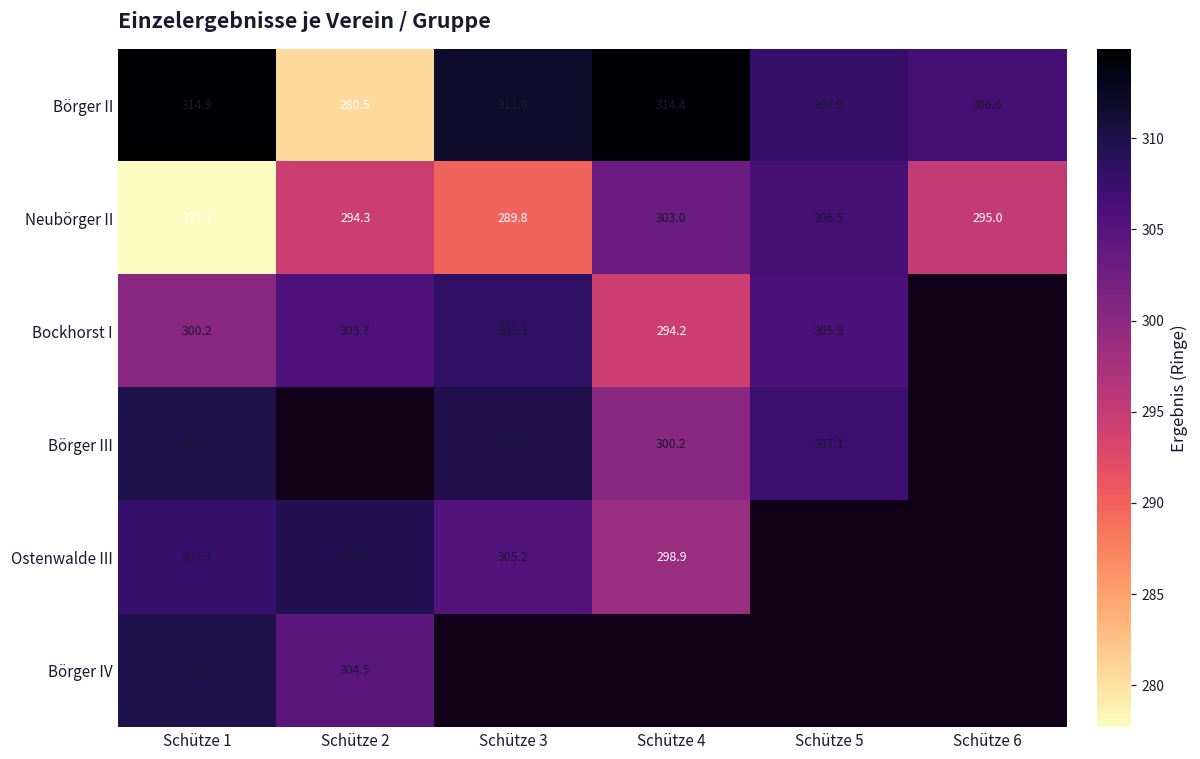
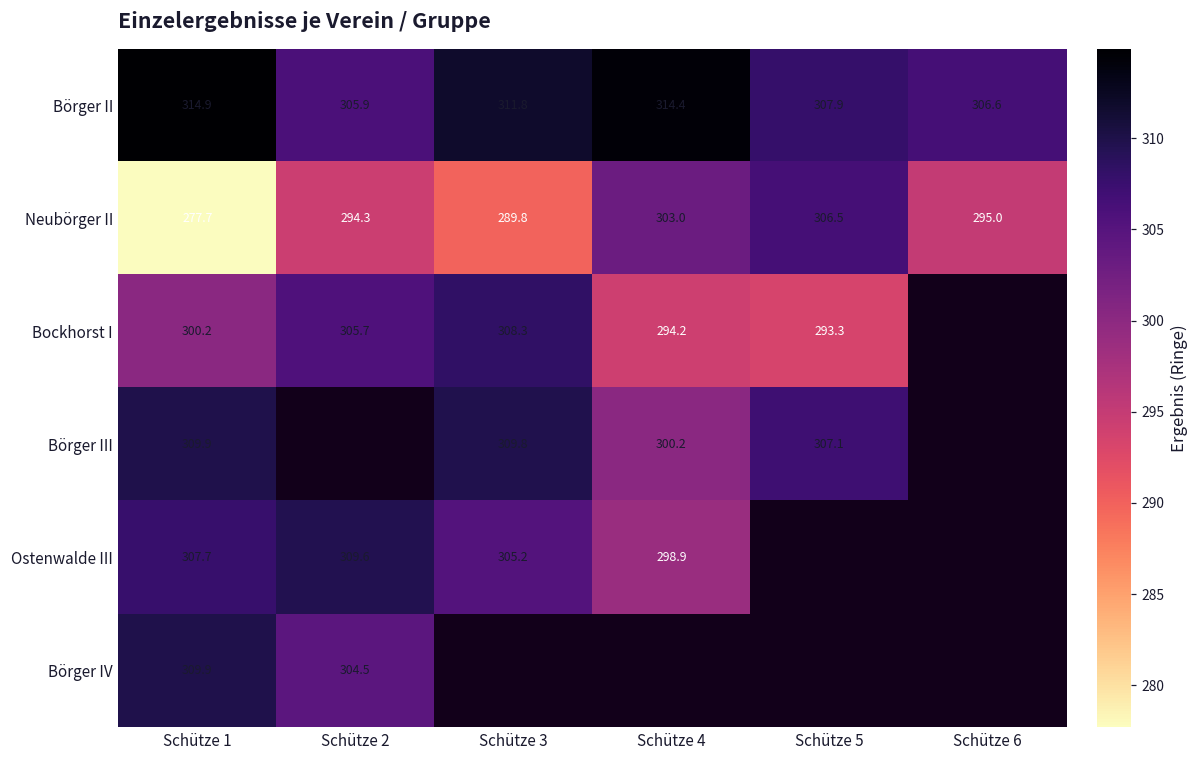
Börger II, Schütze 2: 280.5 -> 305.9
Bockhorst I, Schütze 5: 305.9 -> 293.3
